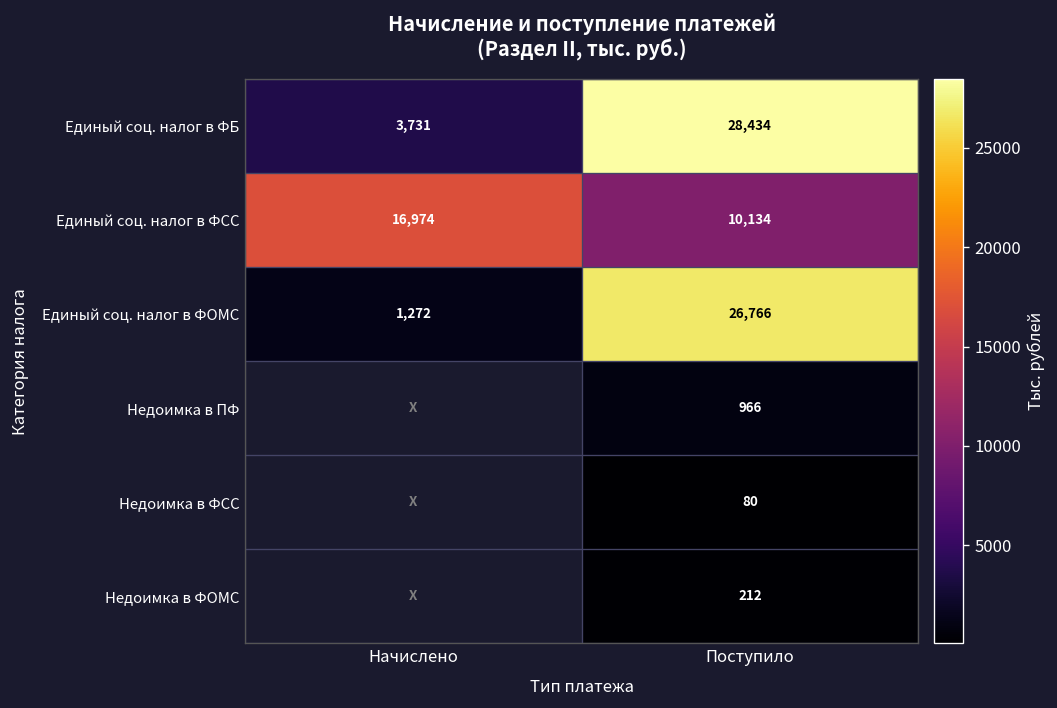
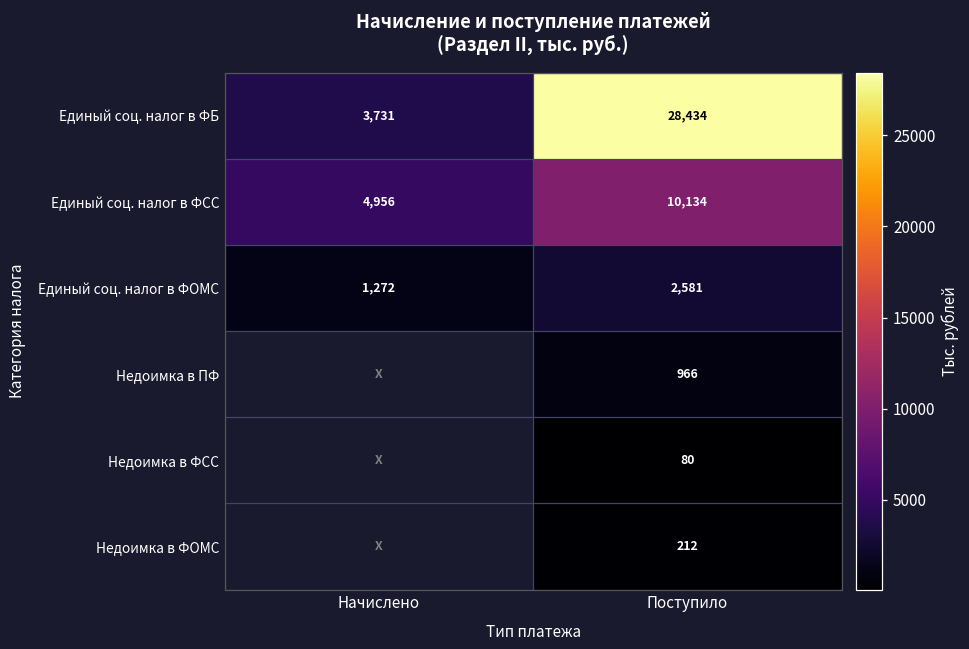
Единый соц. налог в ФСС, Начислено: 16,974 -> 4,956
Единый соц. налог в ФОМС, Поступило: 26,766 -> 2,581
